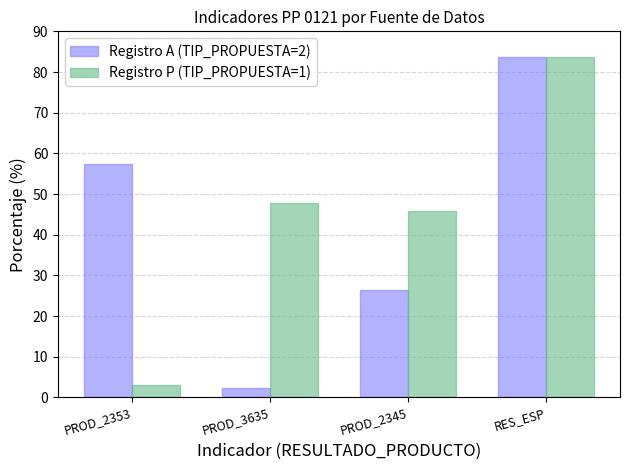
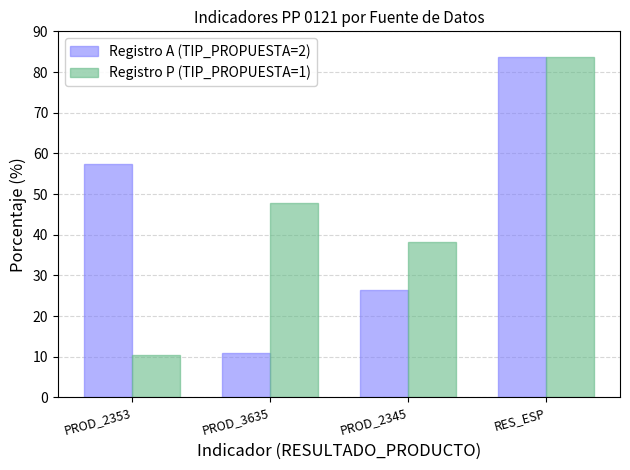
Registro P (TIP_PROPUESTA=1), PROD_2353: 3 -> 10
Registro A (TIP_PROPUESTA=2), PROD_3635: 2 -> 11
Registro P (TIP_PROPUESTA=1), PROD_2345: 46 -> 38
